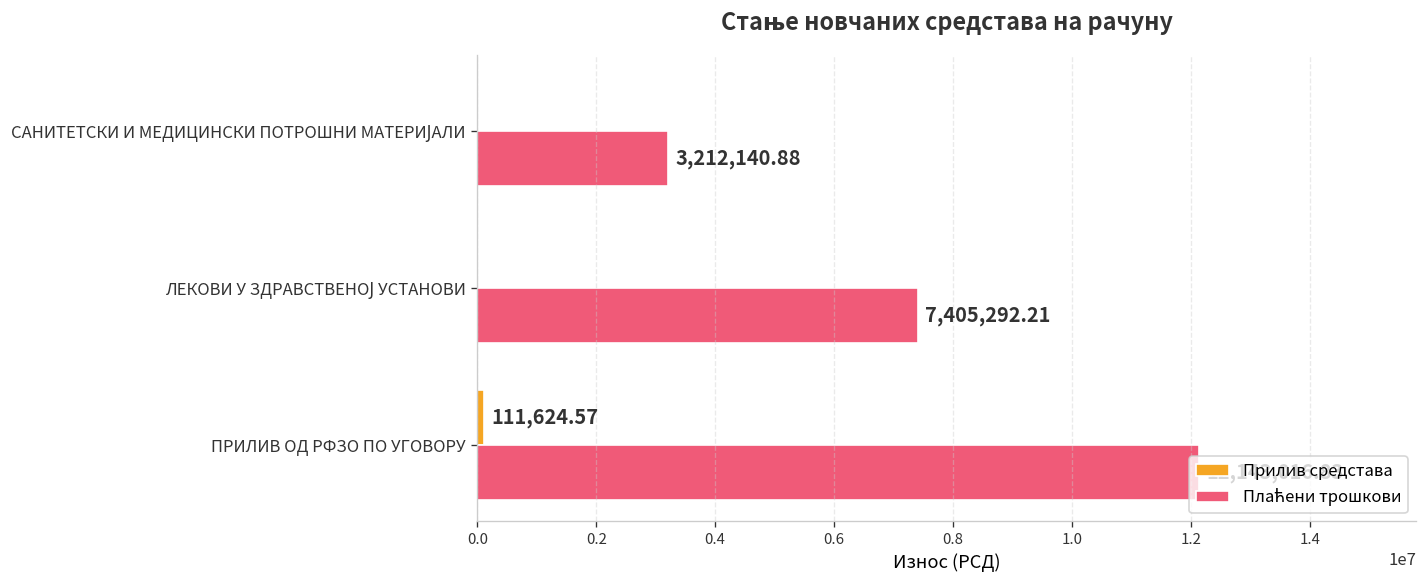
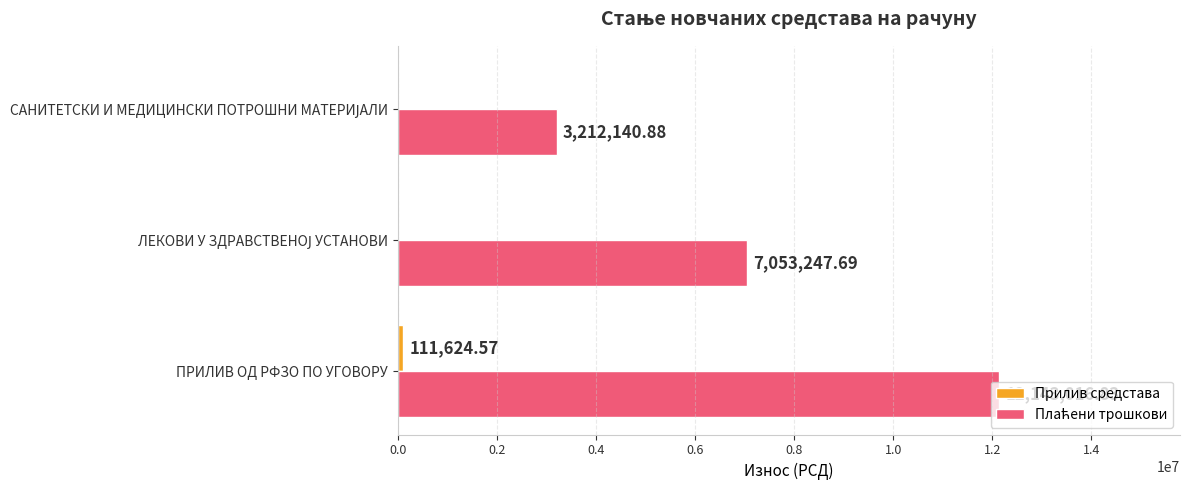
Плаћени трошкови, ЛЕКОВИ У ЗДРАВСТВЕНОЈ УСТАНОВИ: 7,405,292.21 -> 7,053,247.69
